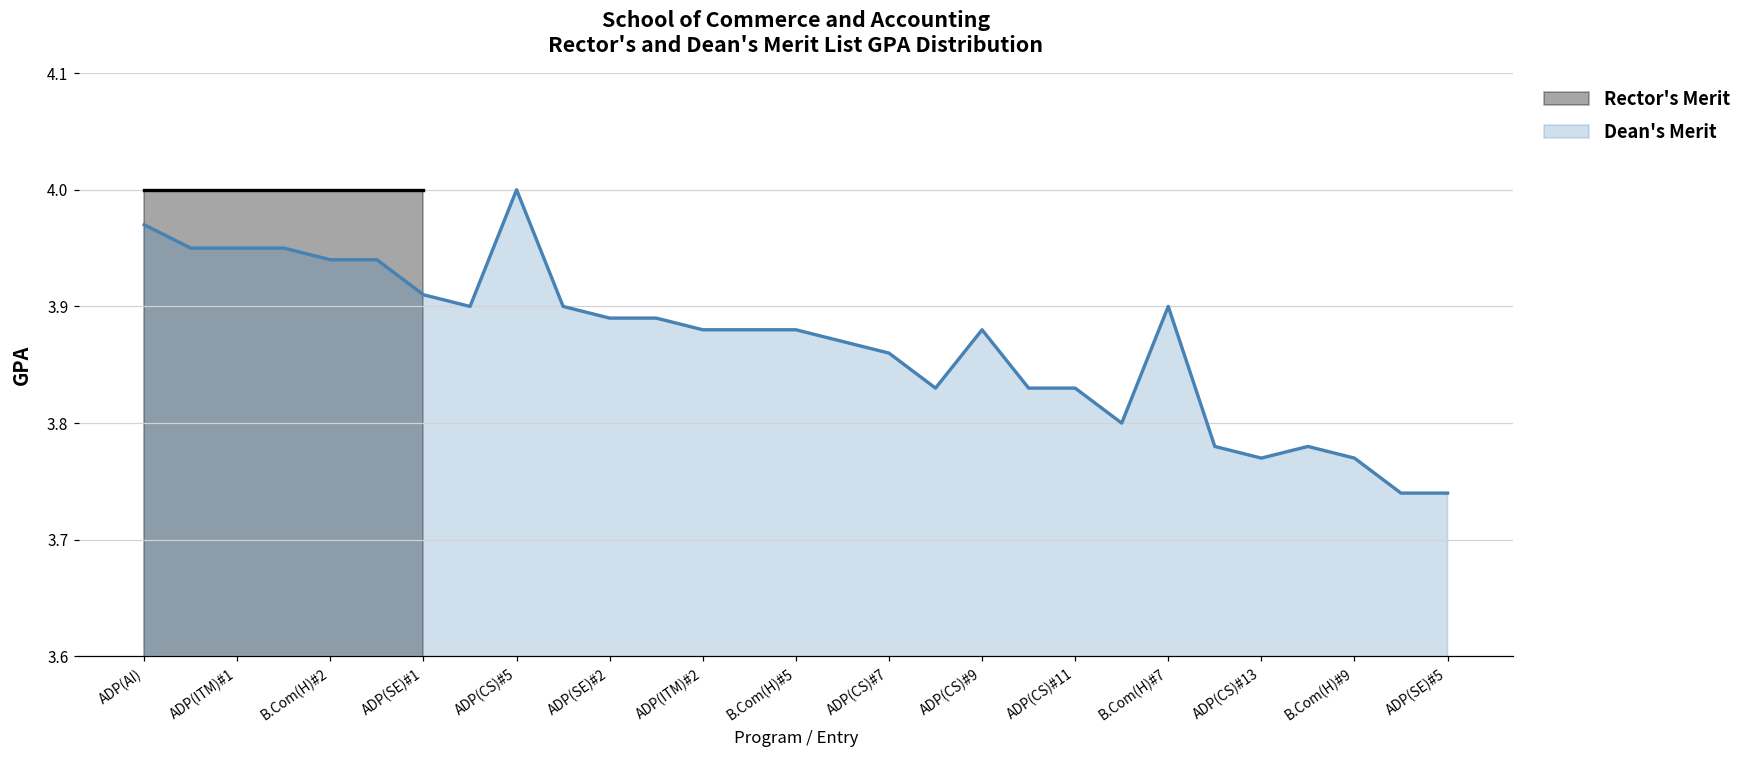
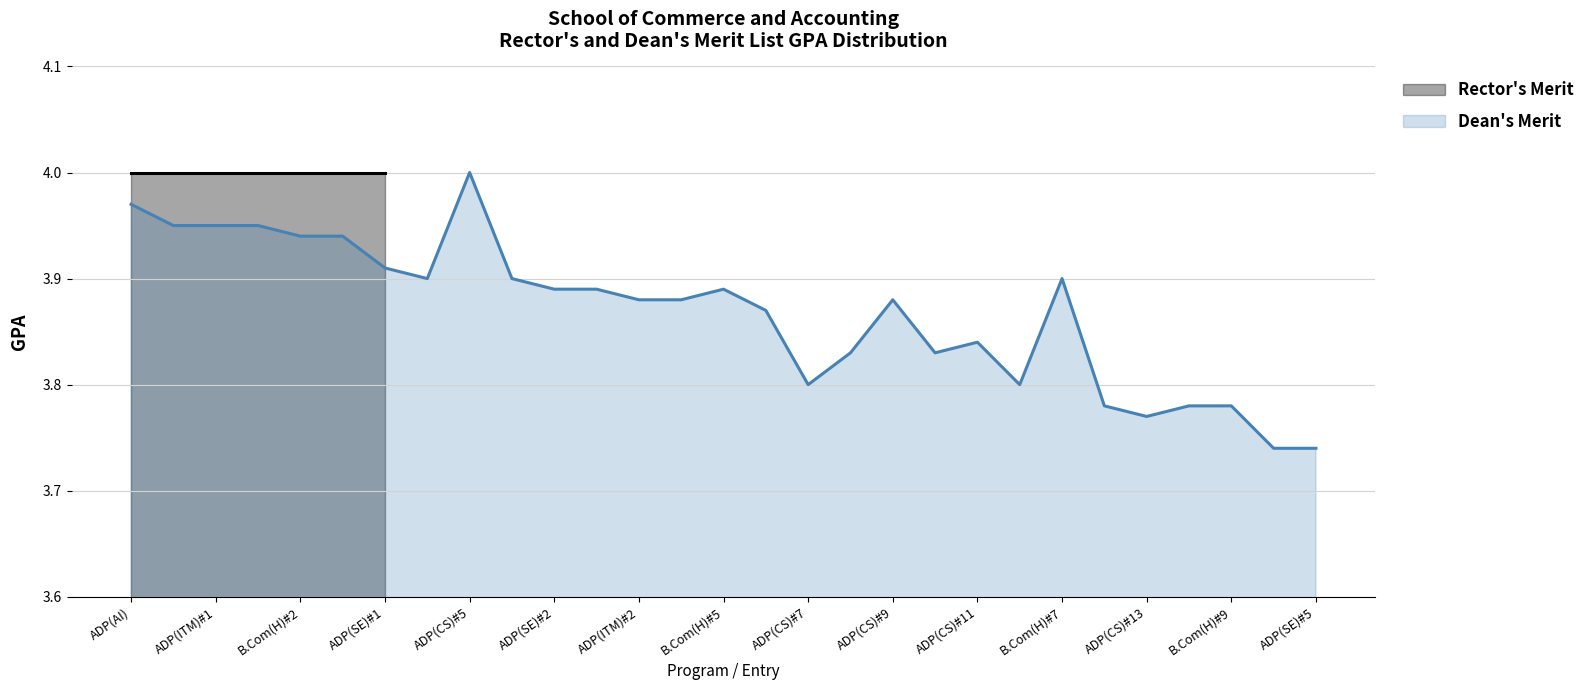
Dean's Merit, B.Com(H)#5: 3.88 -> 3.89
Dean's Merit, ADP(CS)#7: 3.86 -> 3.80
Dean's Merit, ADP(CS)#11: 3.83 -> 3.84
Dean's Merit, B.Com(H)#9: 3.77 -> 3.78
